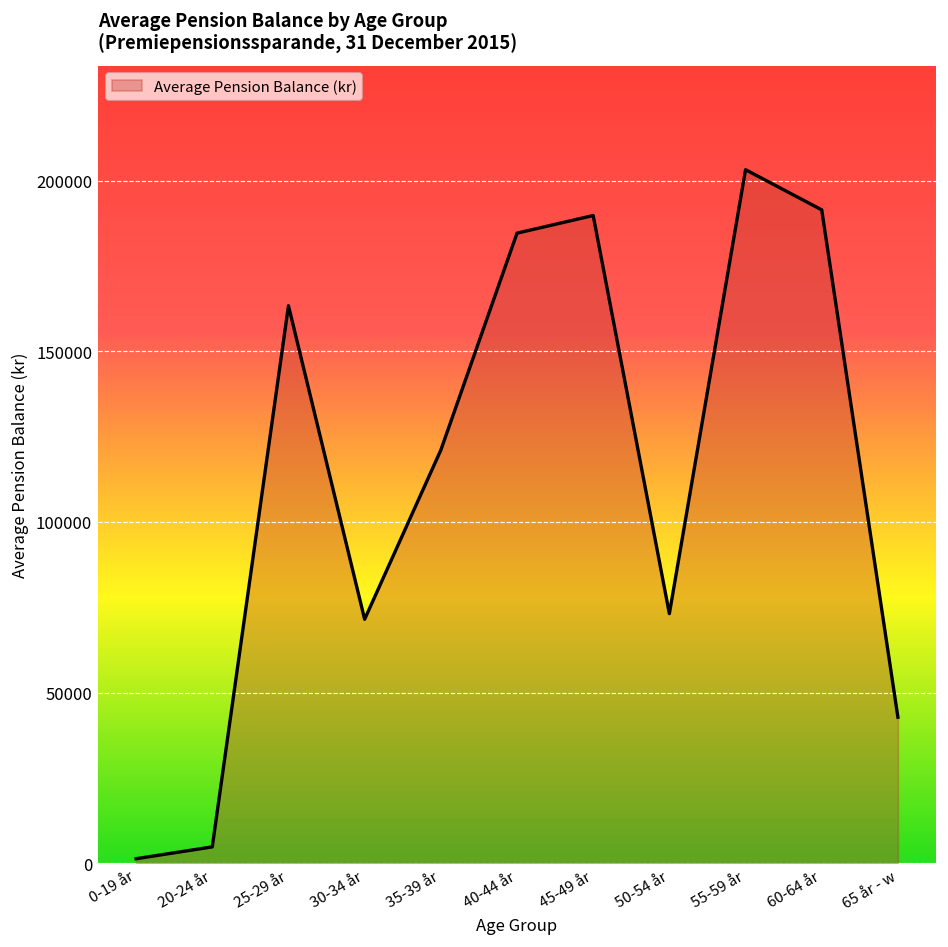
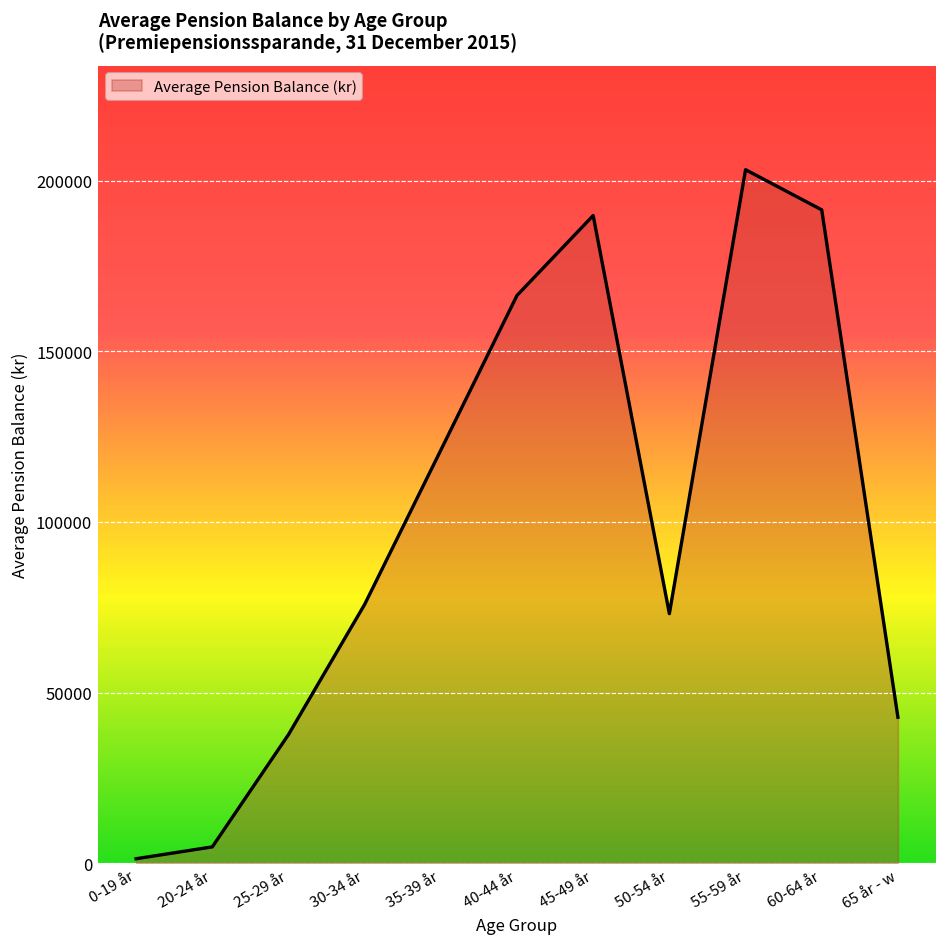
25-29 år: 163000 -> 38000
30-34 år: 71000 -> 76000
40-44 år: 185000 -> 166000
